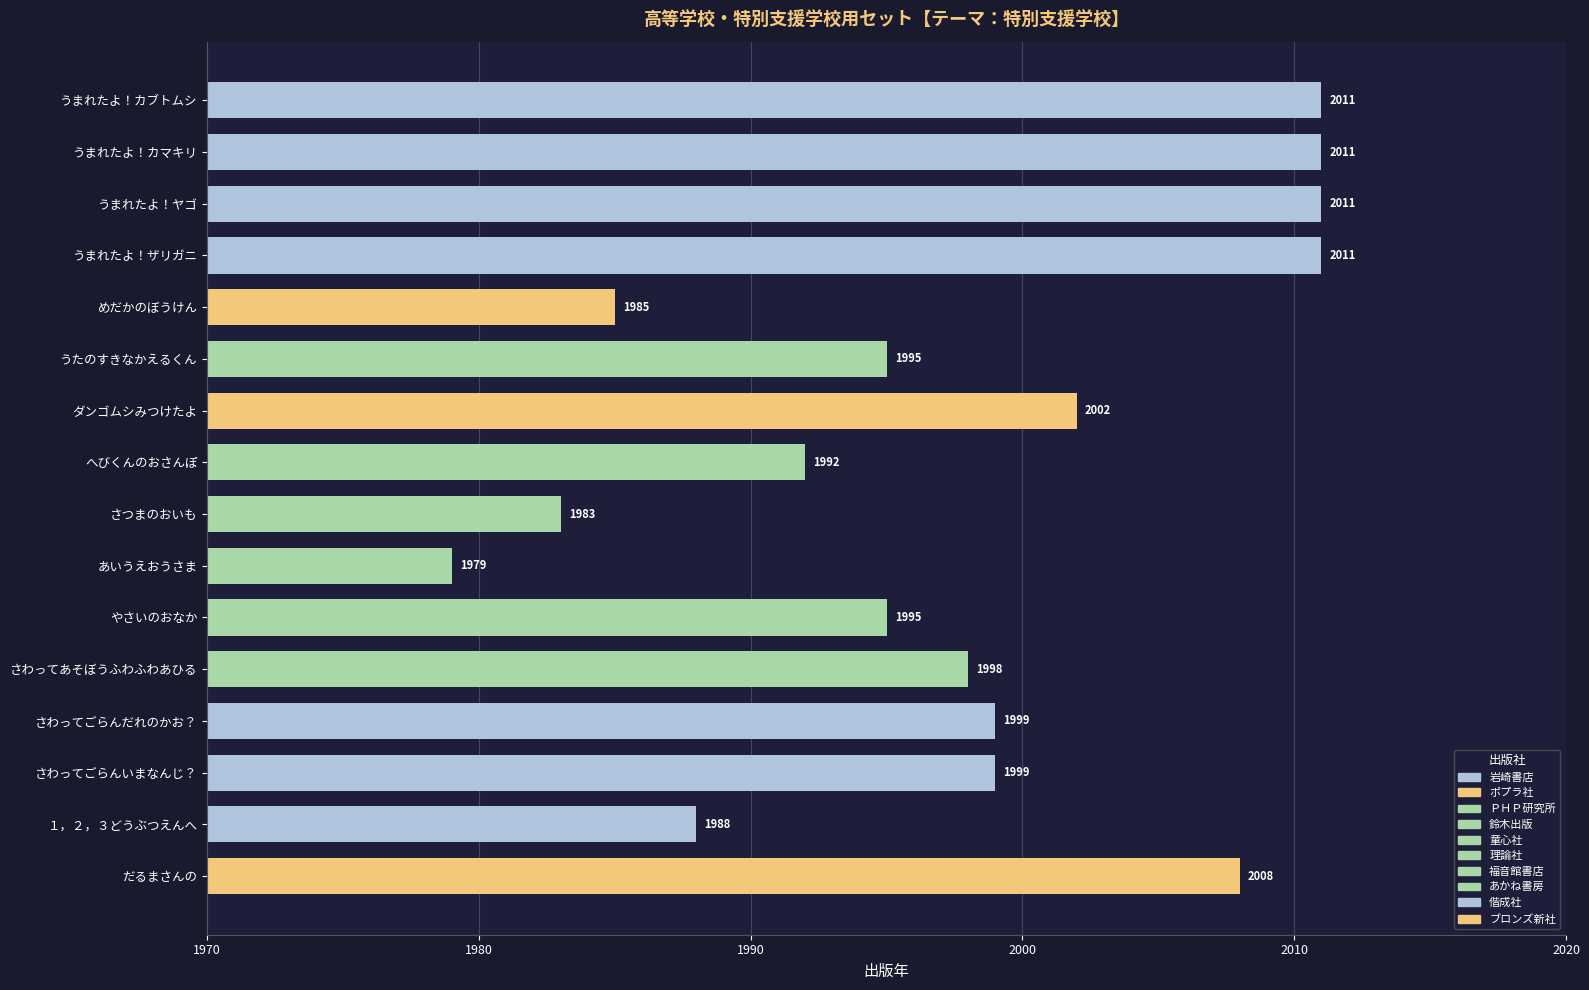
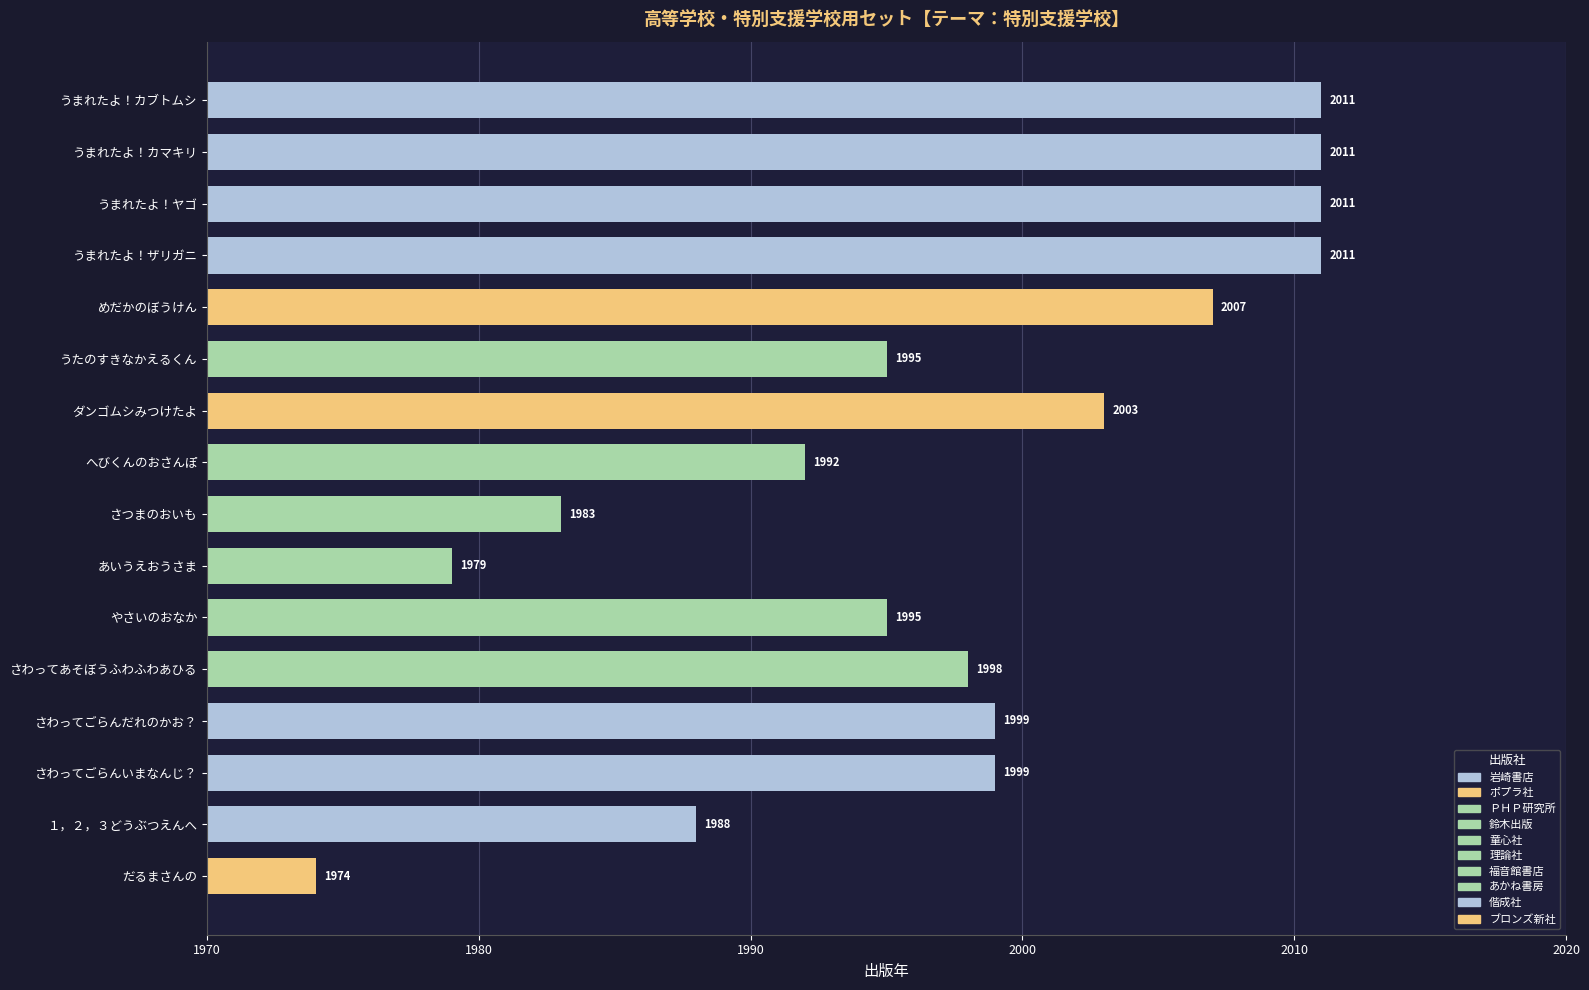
めだかのぼうけん: 1985 -> 2007
ダンゴムシみつけたよ: 2002 -> 2003
だるまさんの: 2008 -> 1974
